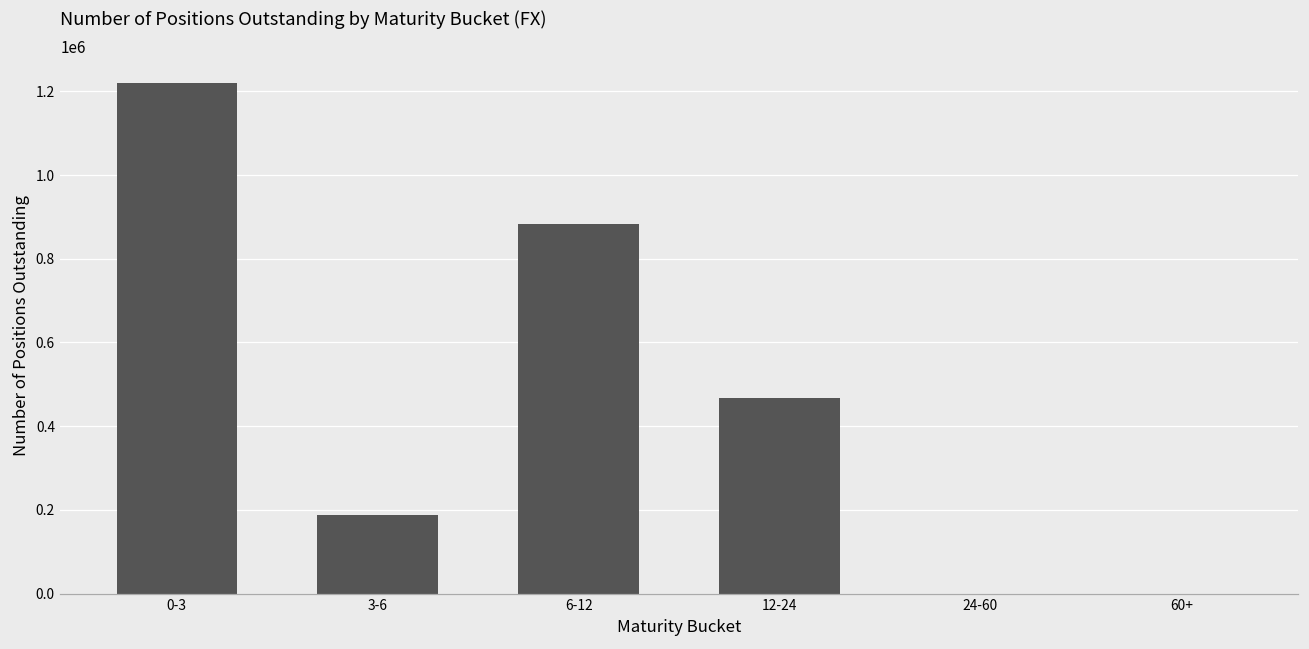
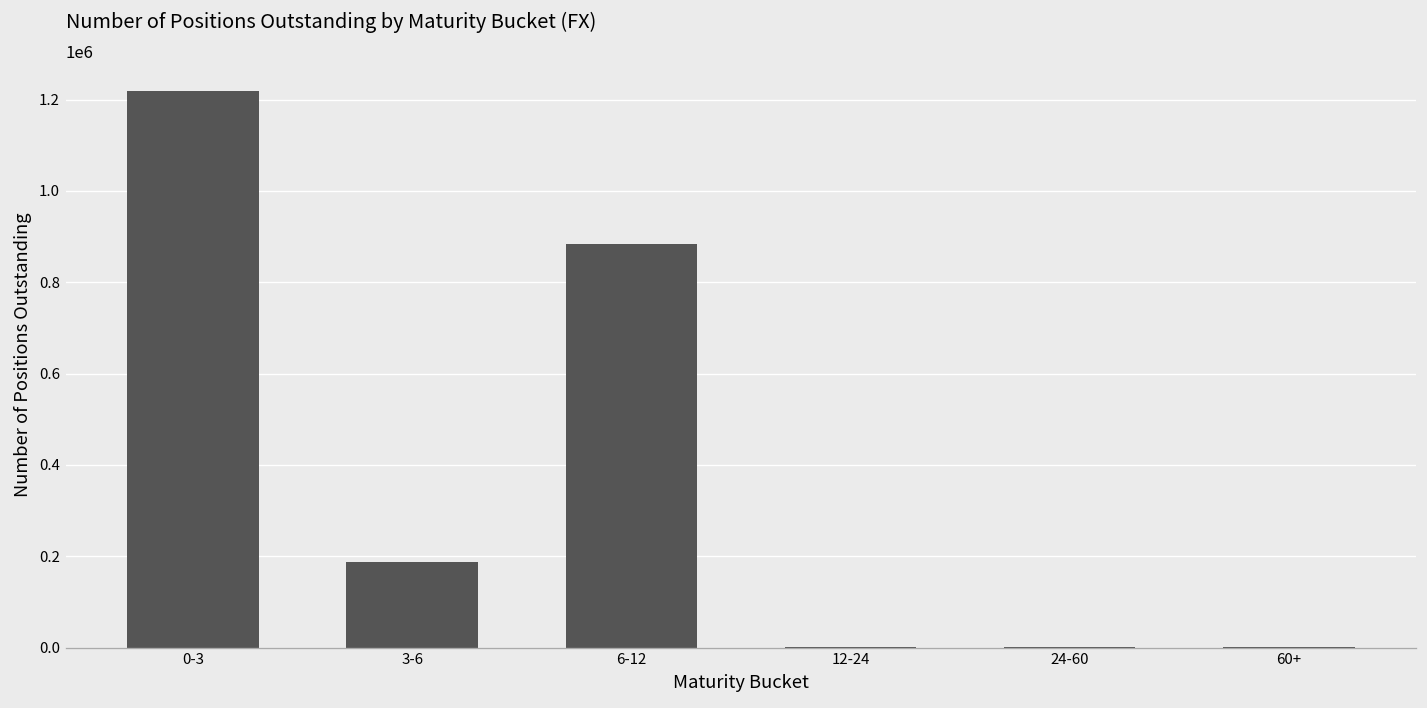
12-24: 470000 -> 0
